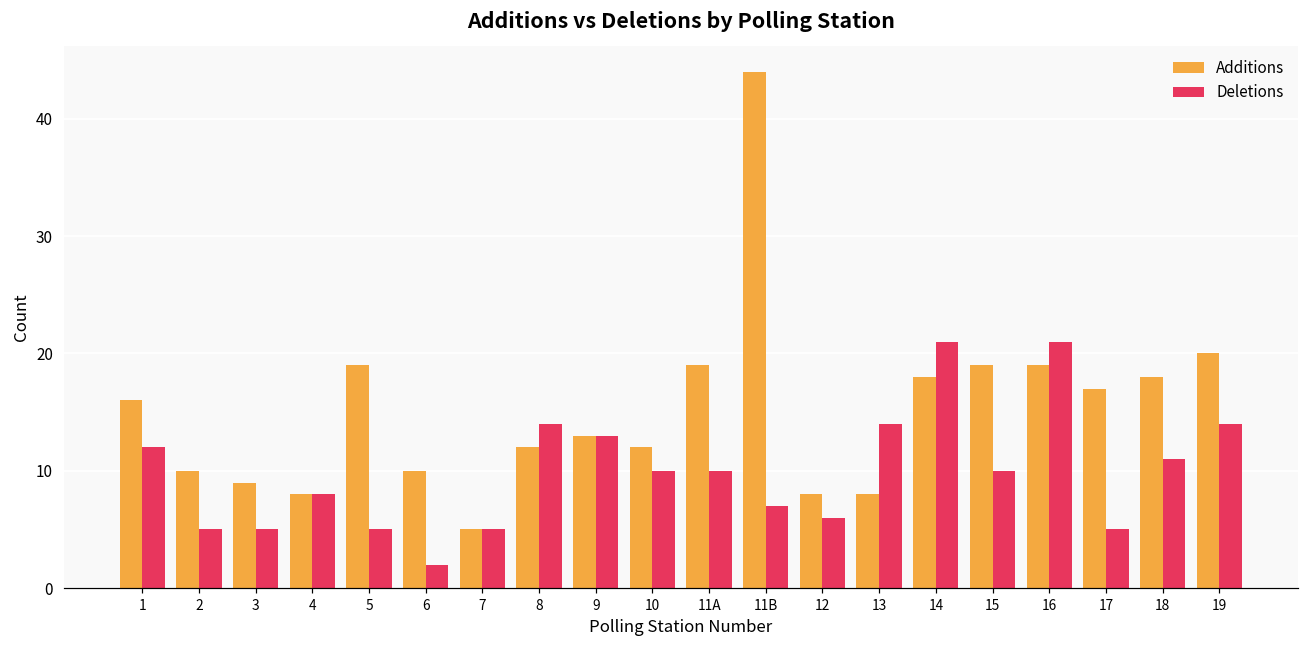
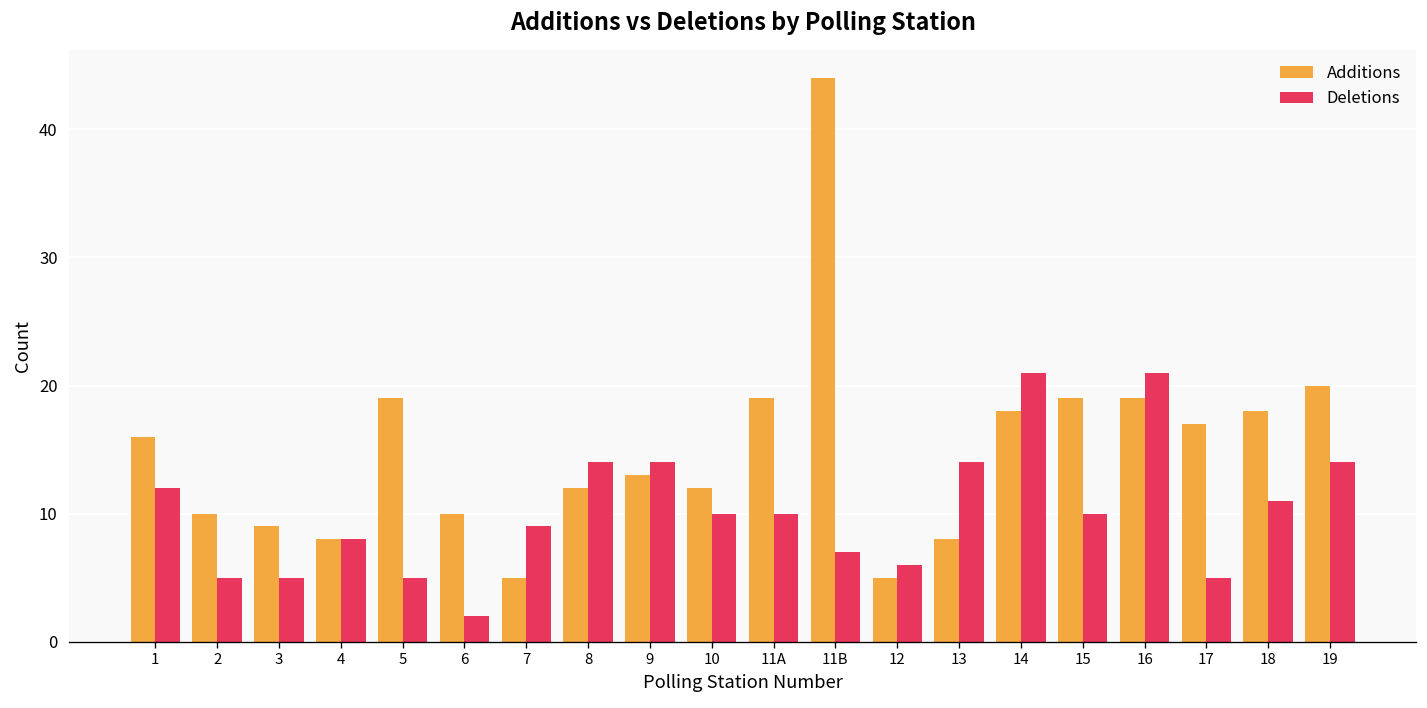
Deletions, 7: 5 -> 9
Deletions, 9: 13 -> 14
Additions, 12: 8 -> 5
